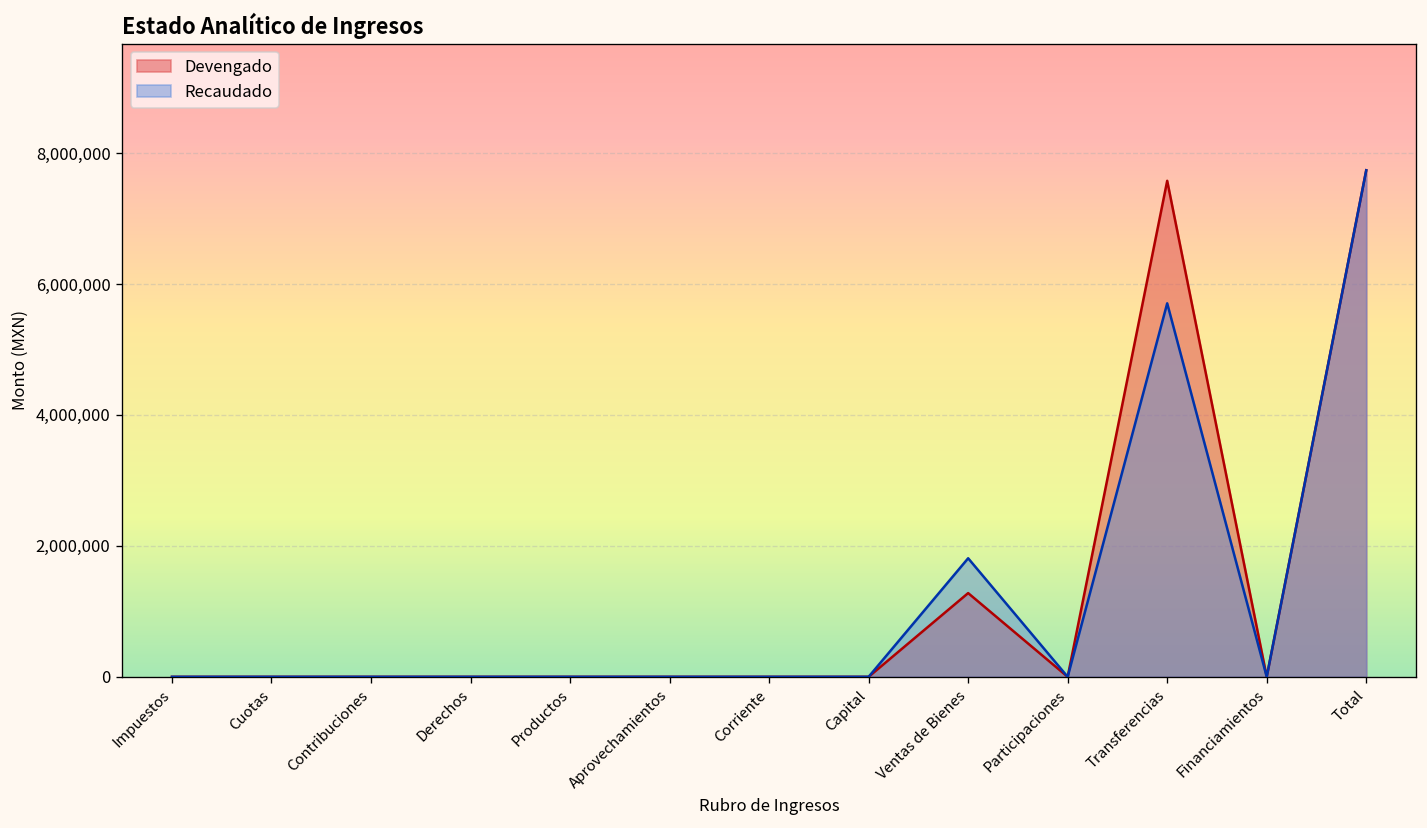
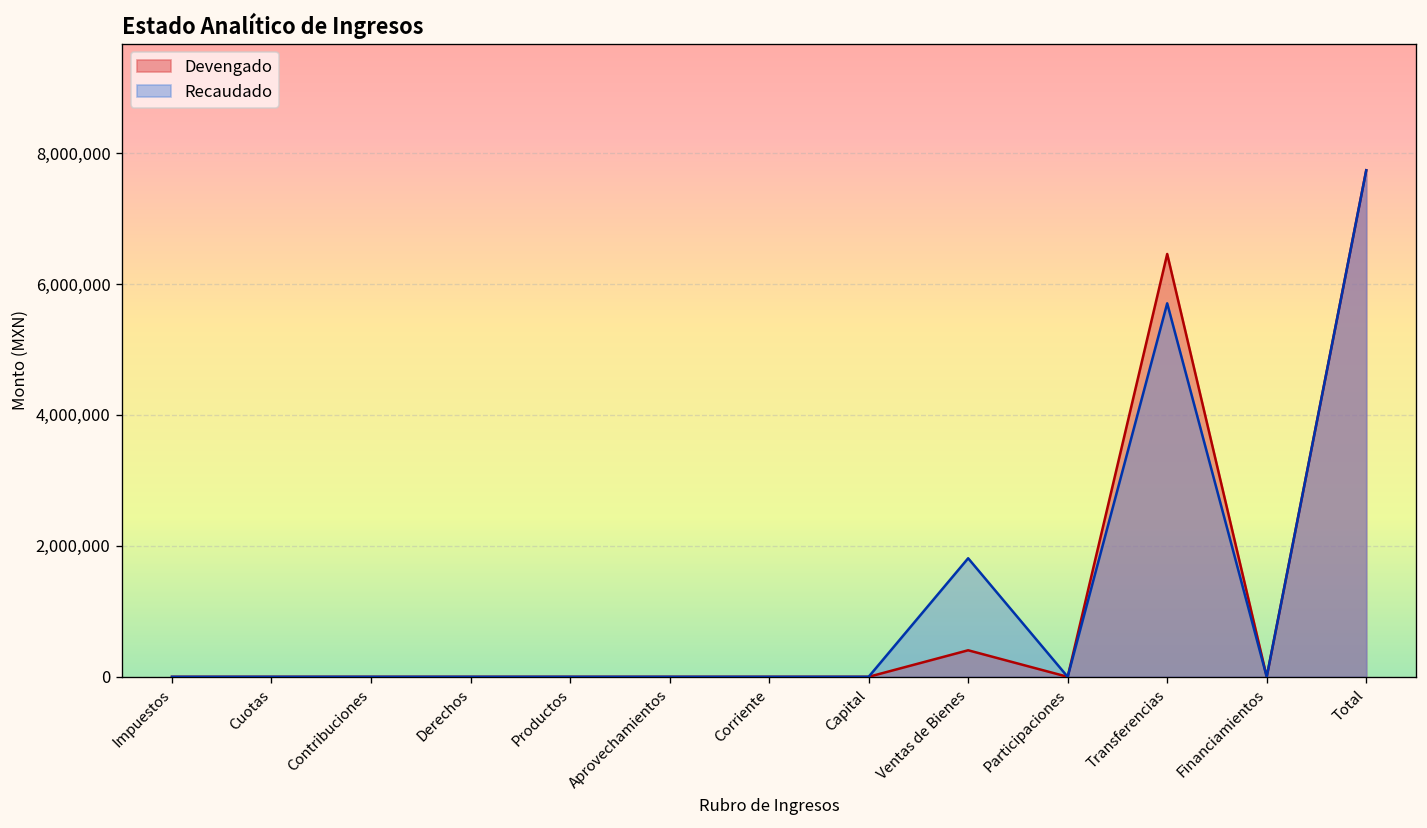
Devengado, Ventas de Bienes: 1,300,000 -> 400,000
Devengado, Transferencias: 7,600,000 -> 6,500,000
